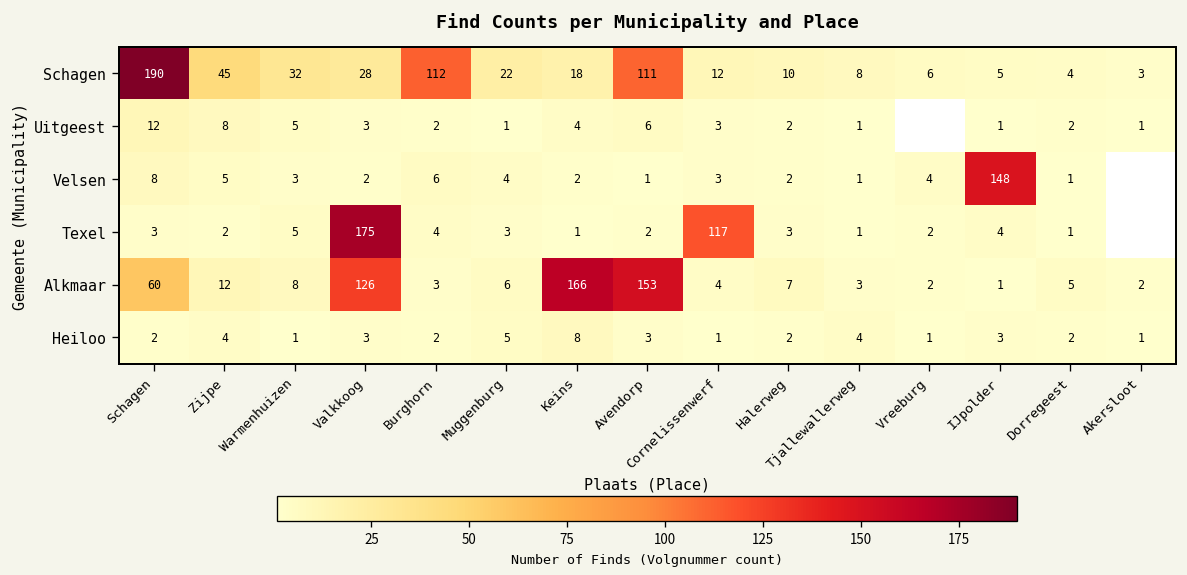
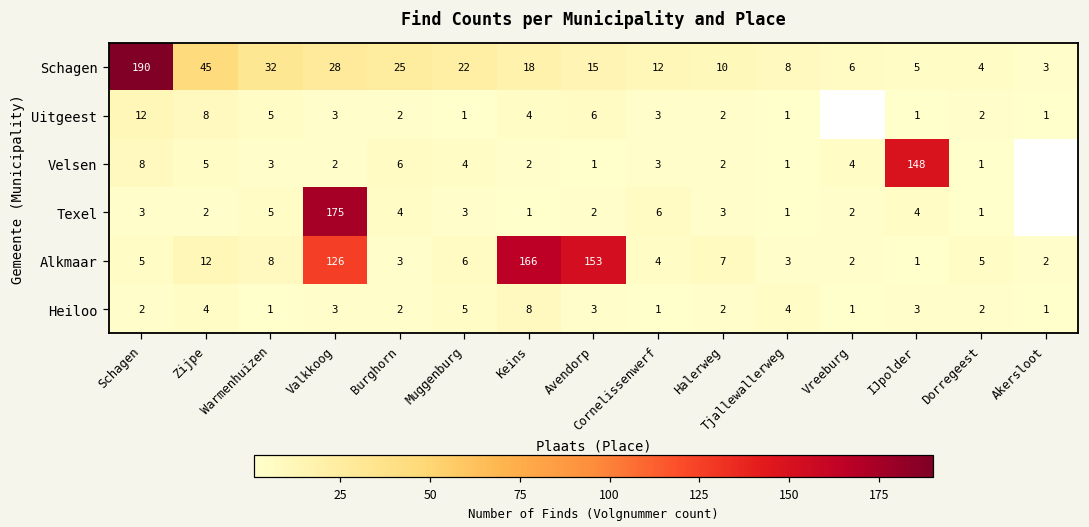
Schagen, Burghorn: 112 -> 25
Schagen, Avendorp: 111 -> 15
Texel, Cornelissenwerf: 117 -> 6
Alkmaar, Schagen: 60 -> 5
